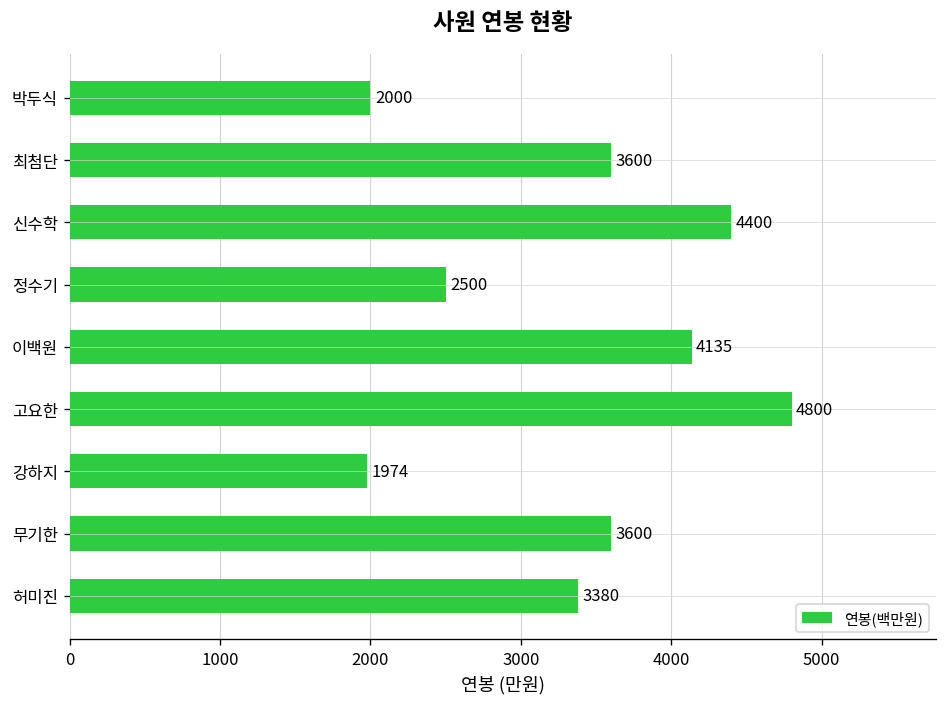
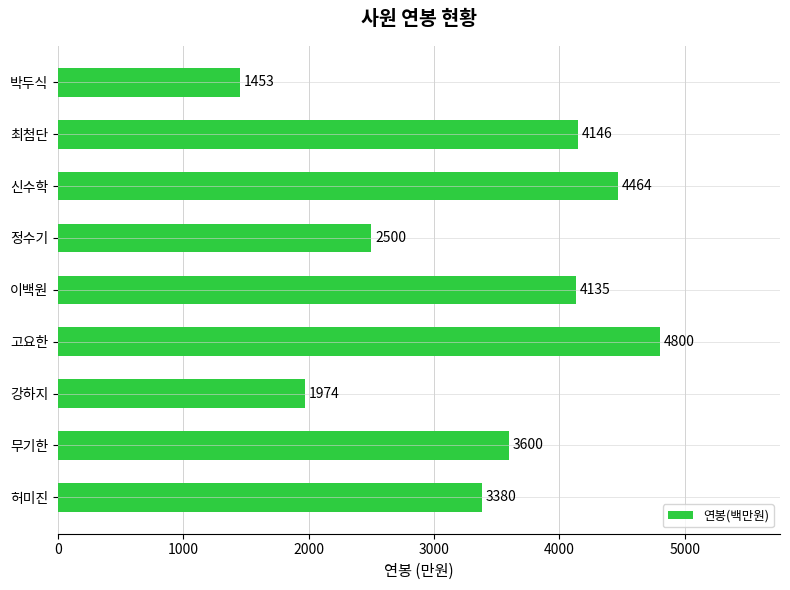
박두식: 2000 -> 1453
최첨단: 3600 -> 4146
신수학: 4400 -> 4464
